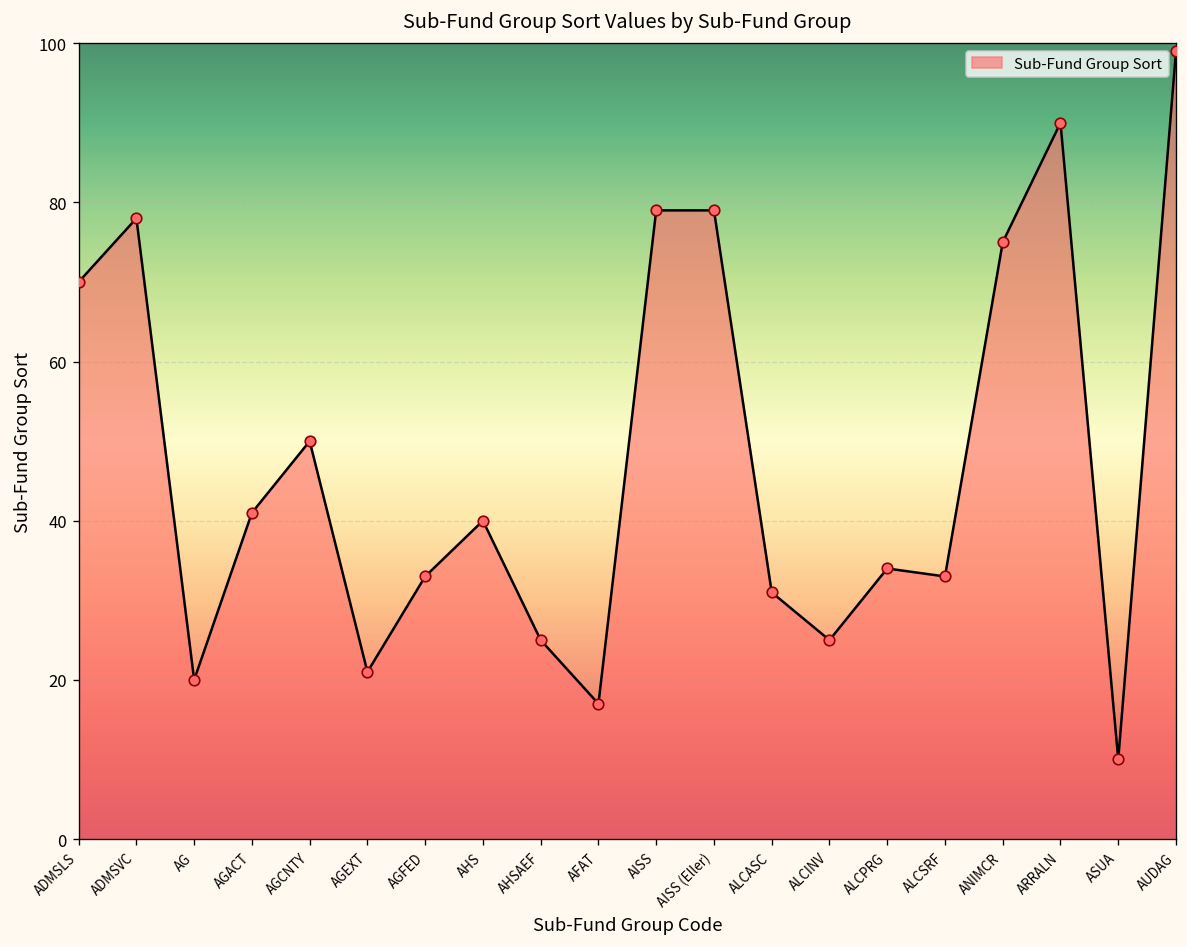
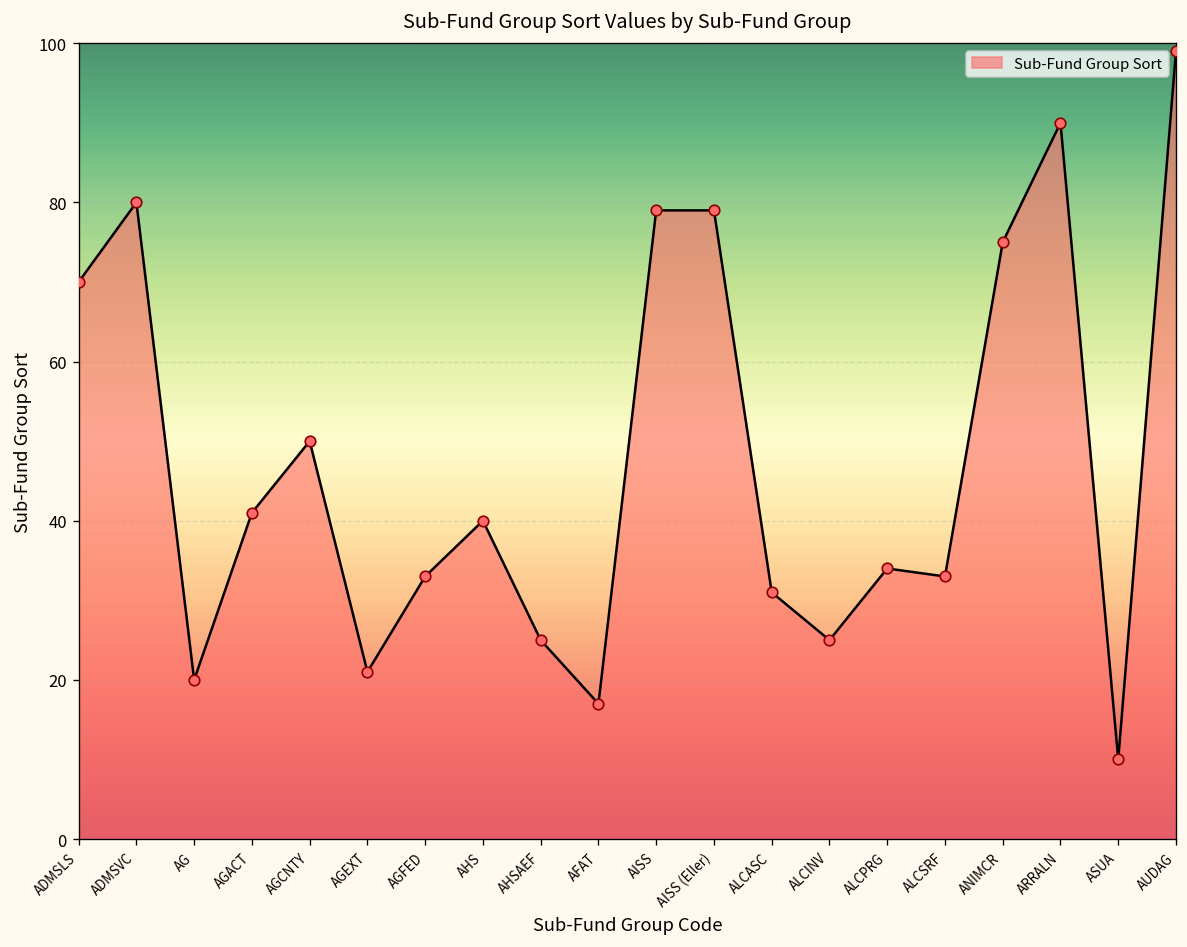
ADMSVC: 78 -> 80
